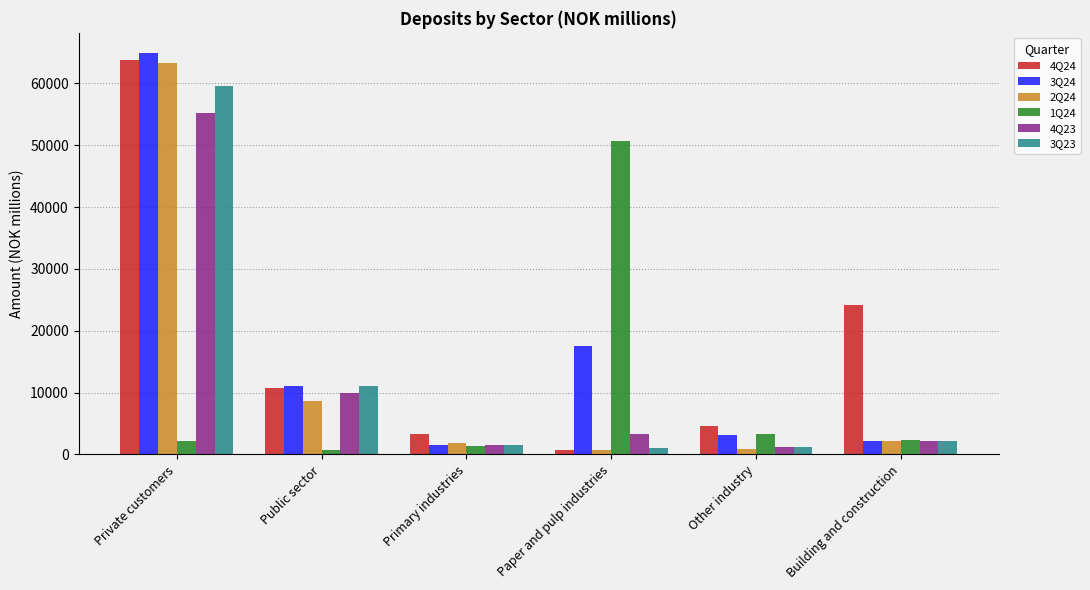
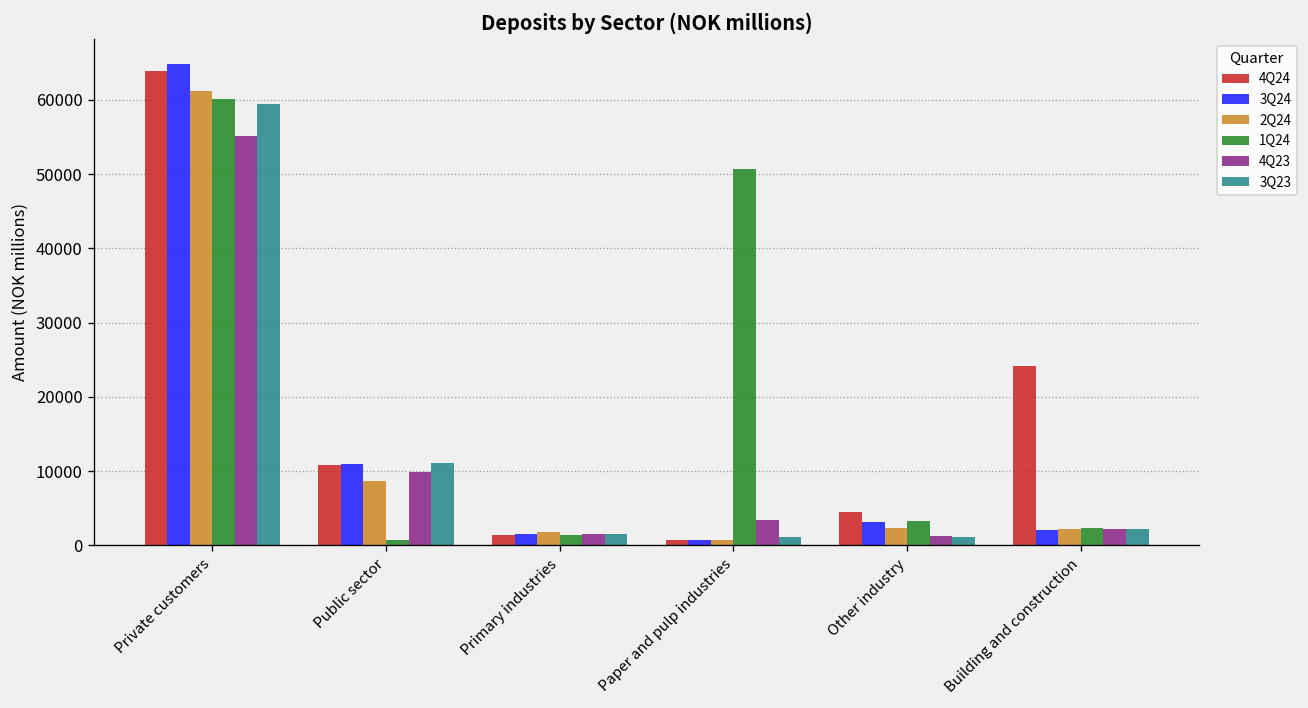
2Q24, Private customers: 63000 -> 61000
1Q24, Private customers: 2000 -> 60000
4Q24, Primary industries: 3000 -> 1000
3Q24, Paper and pulp industries: 18000 -> 1000
2Q24, Other industry: 1000 -> 2000
